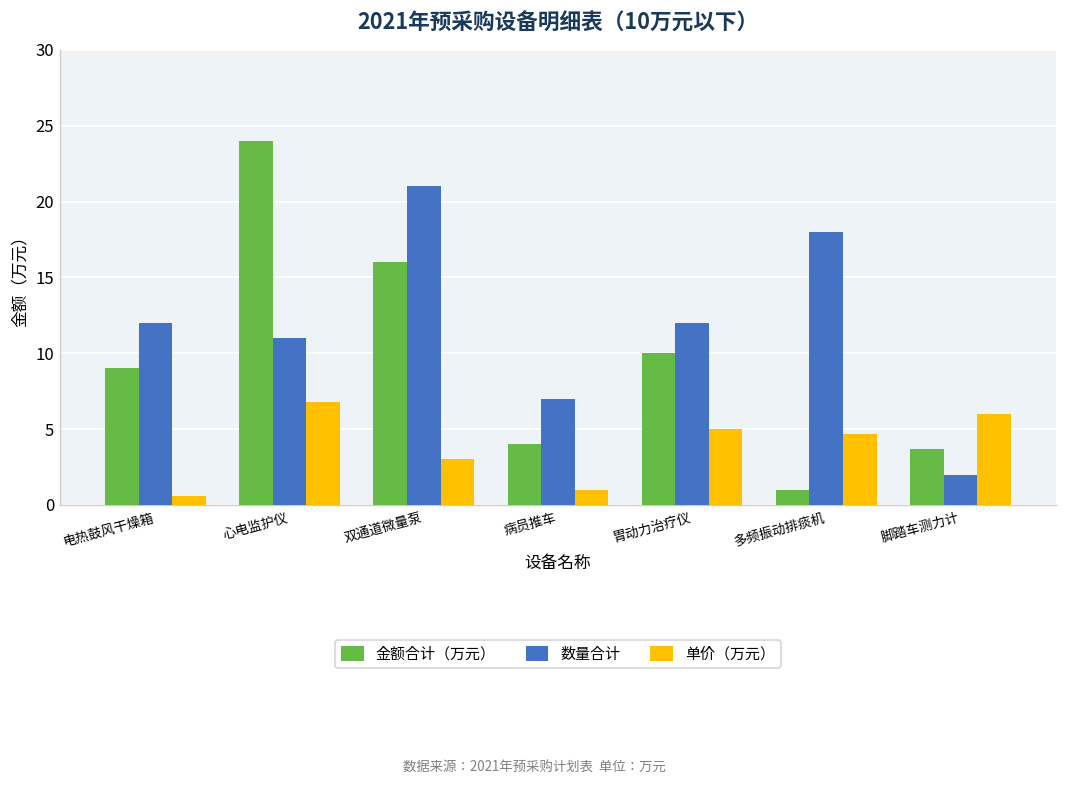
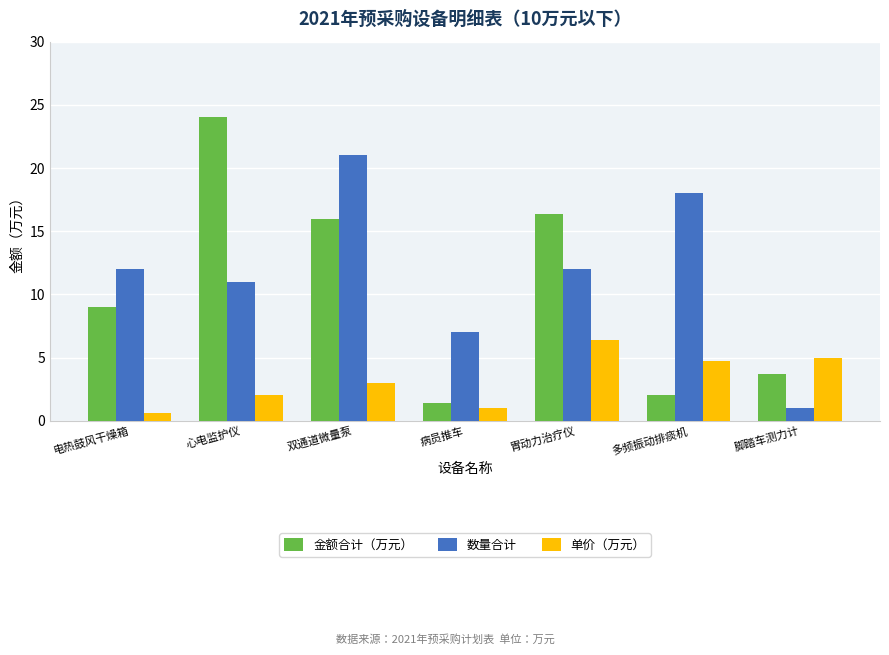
单价（万元）, 心电监护仪: 6.8 -> 2.0
金额合计（万元）, 病员推车: 4.0 -> 1.4
金额合计（万元）, 胃动力治疗仪: 10.0 -> 16.4
单价（万元）, 胃动力治疗仪: 5.0 -> 6.4
金额合计（万元）, 多频振动排痰机: 1 -> 2
数量合计, 脚踏车测力计: 2 -> 1
单价（万元）, 脚踏车测力计: 6 -> 5
